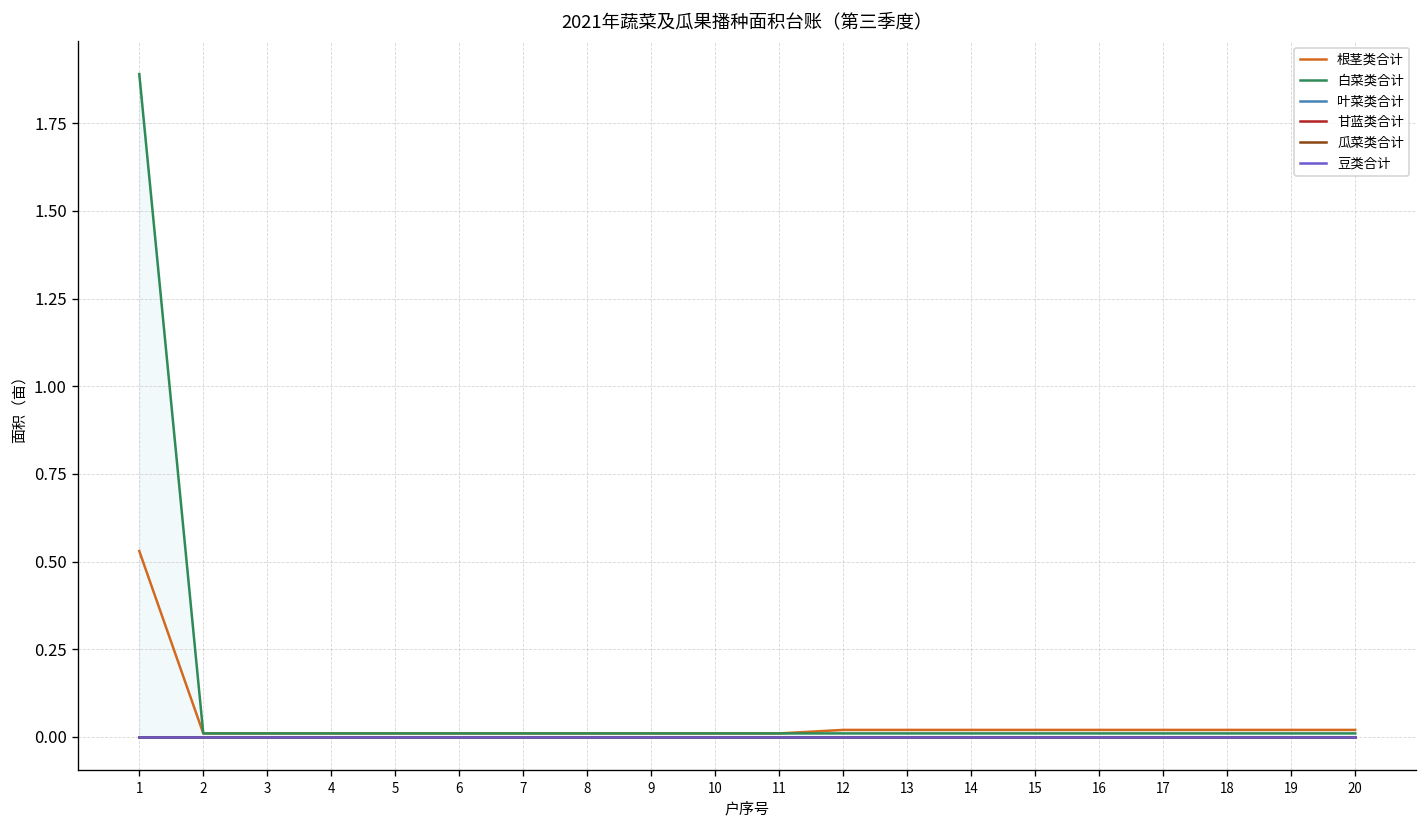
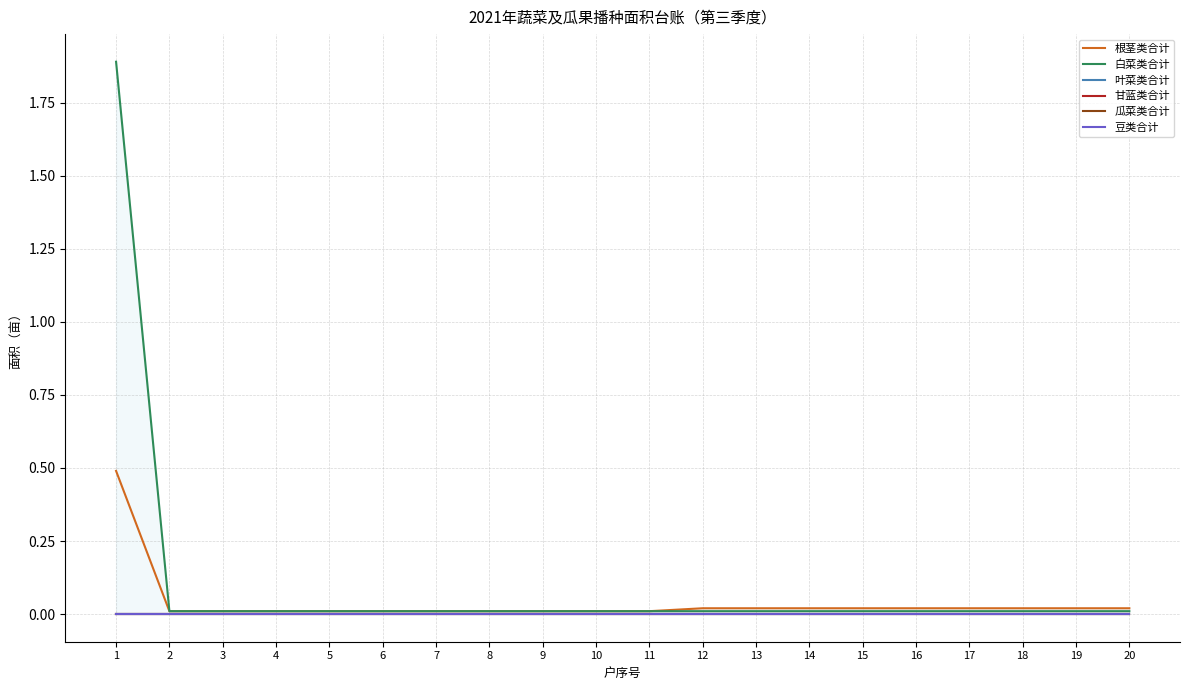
根茎类合计, 1: 0.53 -> 0.49
